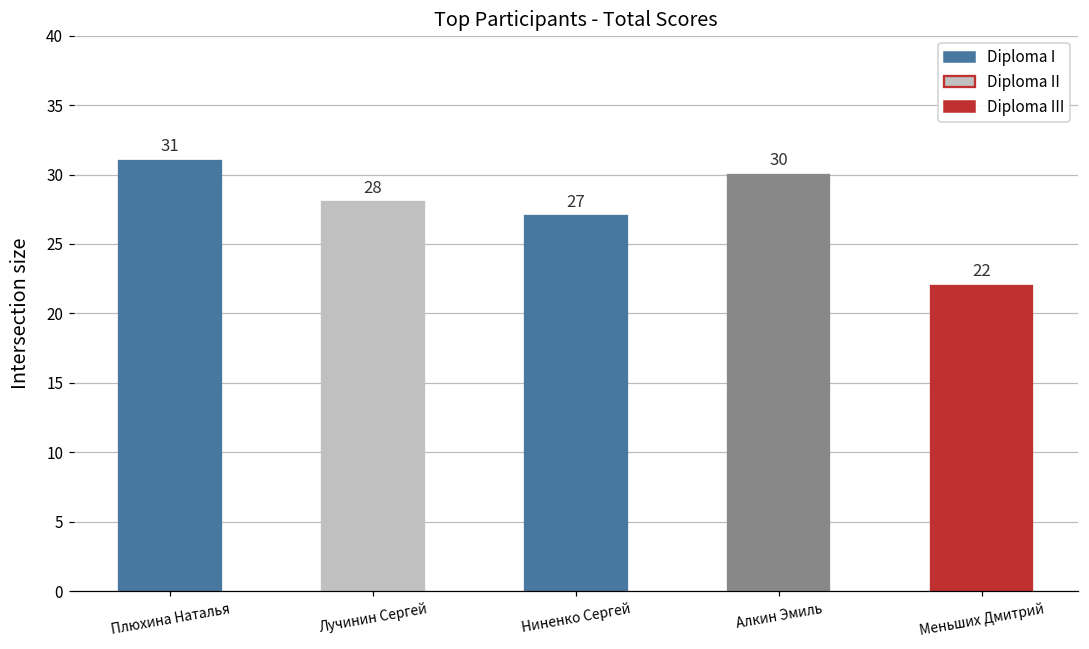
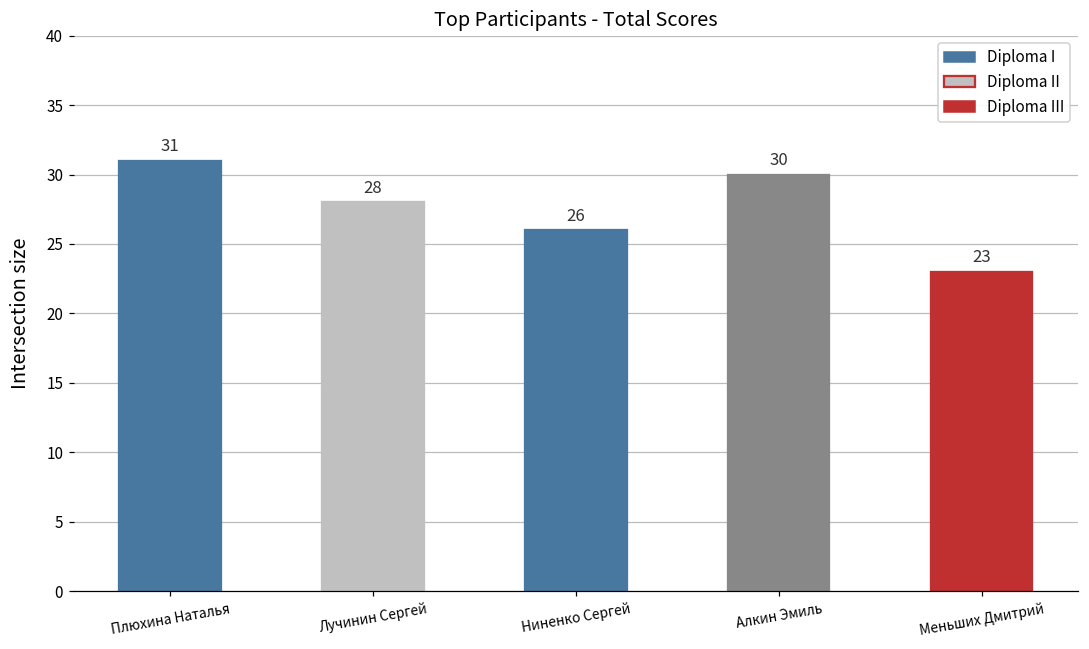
Ниненко Сергей: 27 -> 26
Меньших Дмитрий: 22 -> 23
